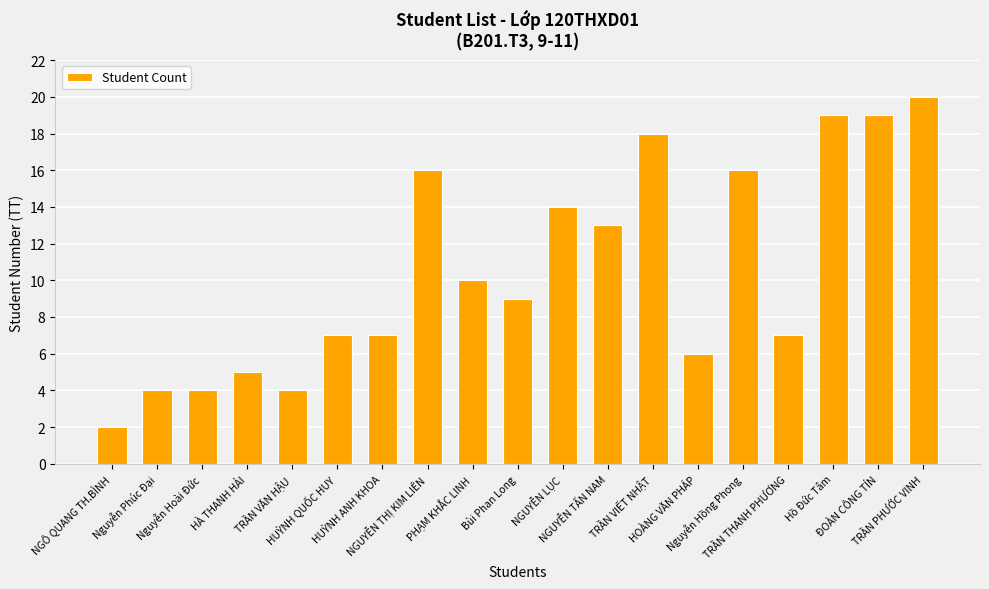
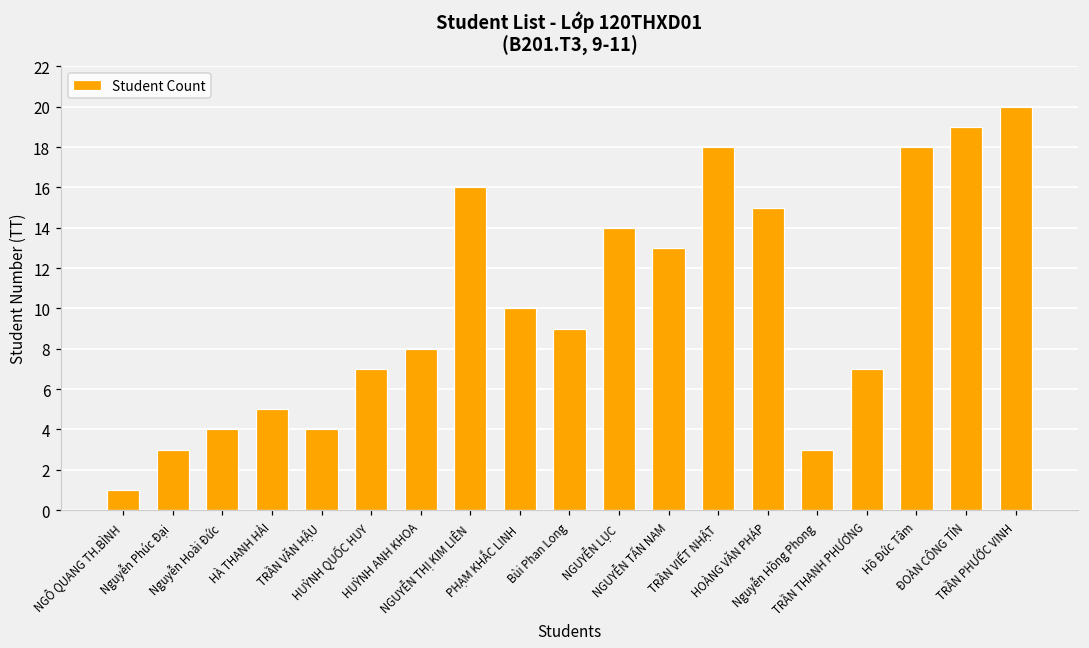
NGÔ QUANG TH.BÌNH: 2 -> 1
Nguyễn Phúc Đại: 4 -> 3
HUỲNH ANH KHOA: 7 -> 8
HOÀNG VĂN PHÁP: 6 -> 15
Nguyễn Hồng Phong: 16 -> 3
Hồ Đức Tâm: 19 -> 18
